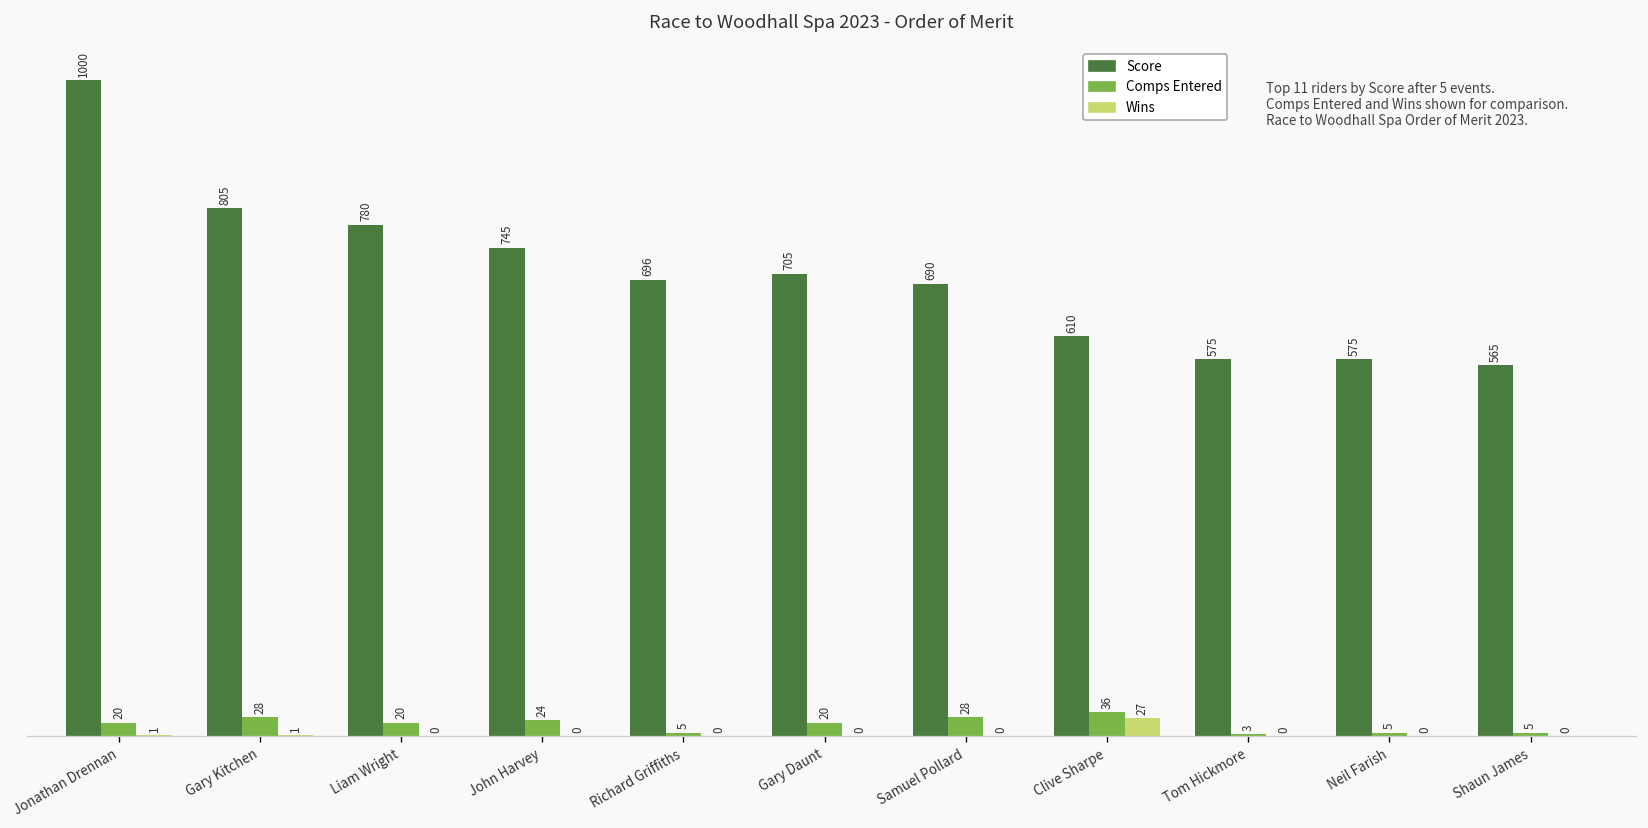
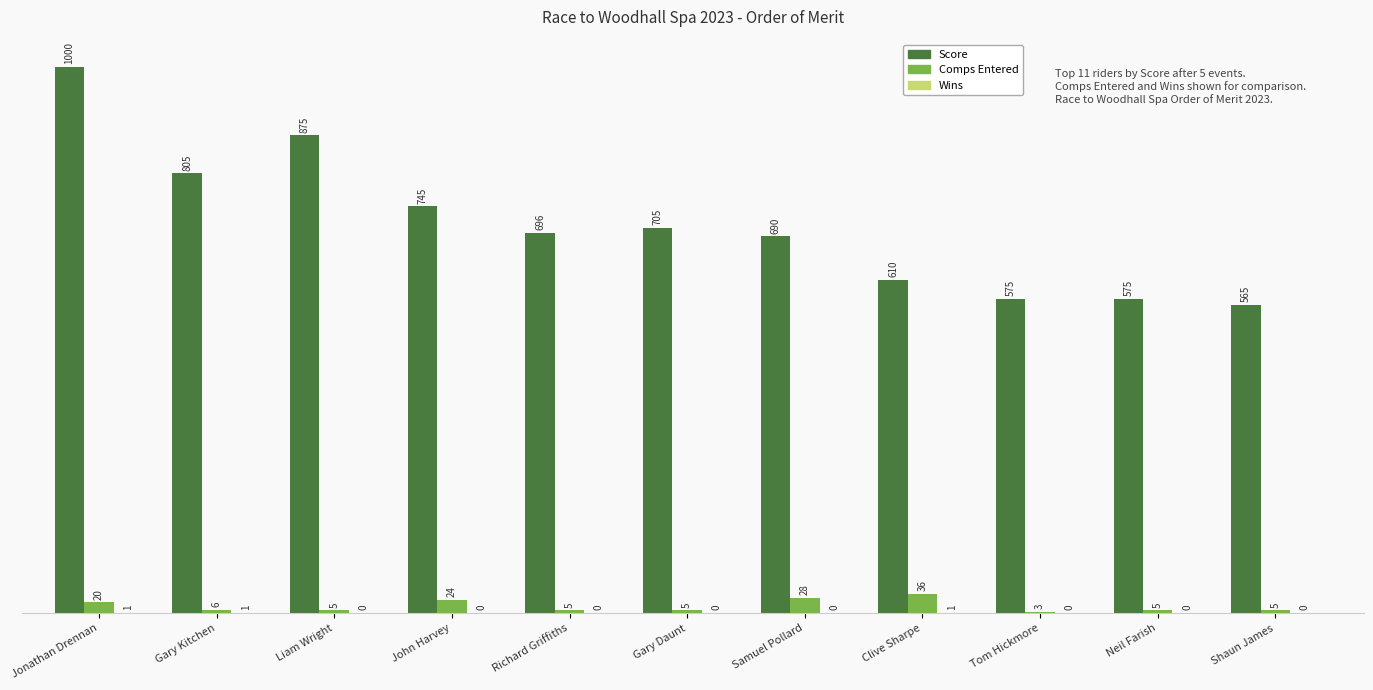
Comps Entered, Gary Kitchen: 28 -> 6
Score, Liam Wright: 780 -> 875
Comps Entered, Liam Wright: 20 -> 5
Comps Entered, Gary Daunt: 20 -> 5
Wins, Clive Sharpe: 27 -> 1
